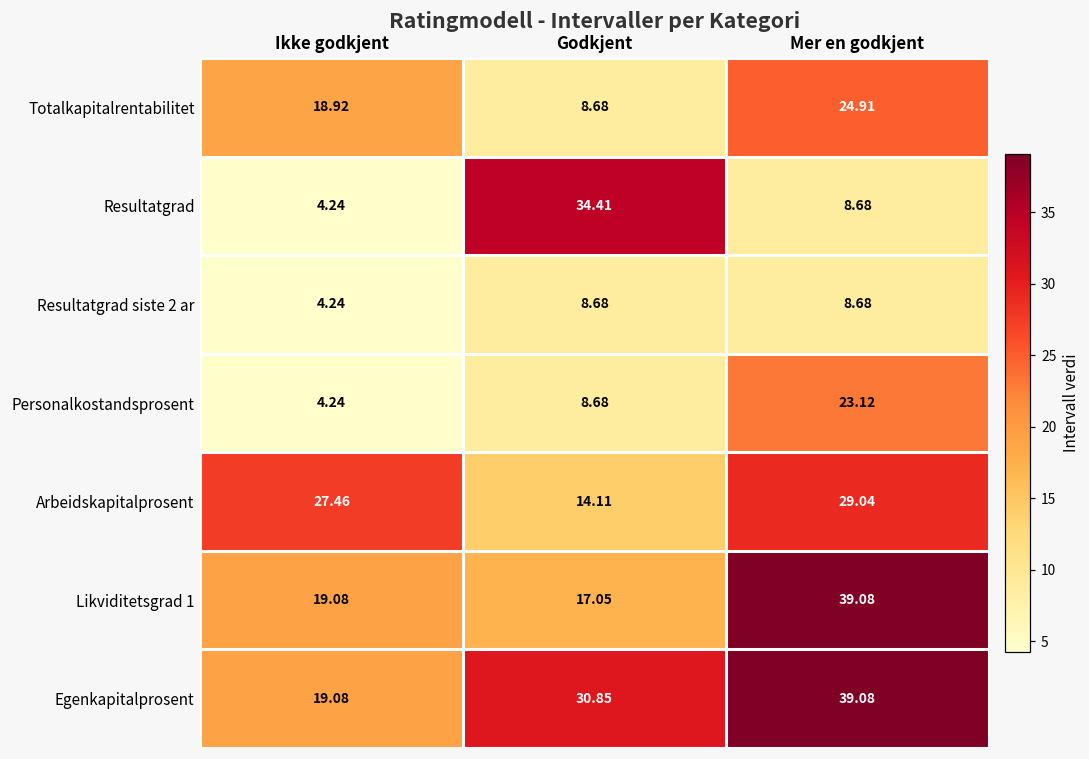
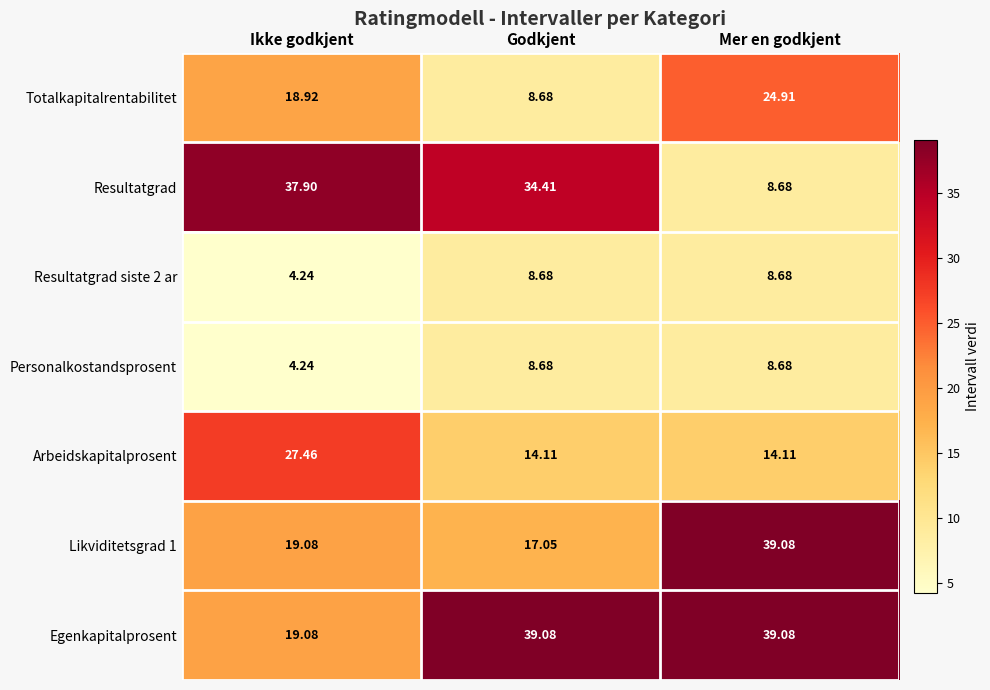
Resultatgrad, Ikke godkjent: 4.24 -> 37.90
Personalkostandsprosent, Mer en godkjent: 23.12 -> 8.68
Arbeidskapitalprosent, Mer en godkjent: 29.04 -> 14.11
Egenkapitalprosent, Godkjent: 30.85 -> 39.08
